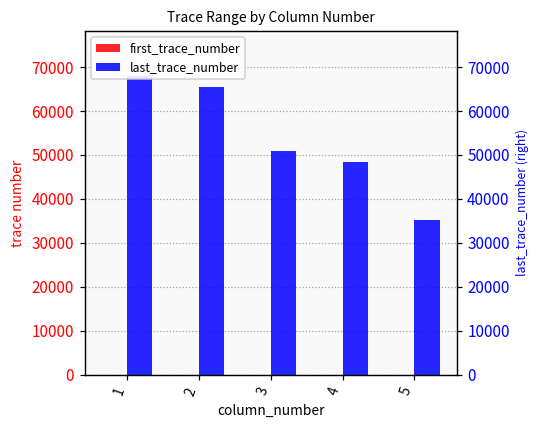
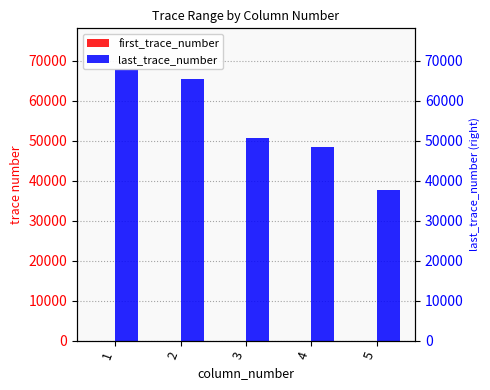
last_trace_number, 5: 35000 -> 38000
